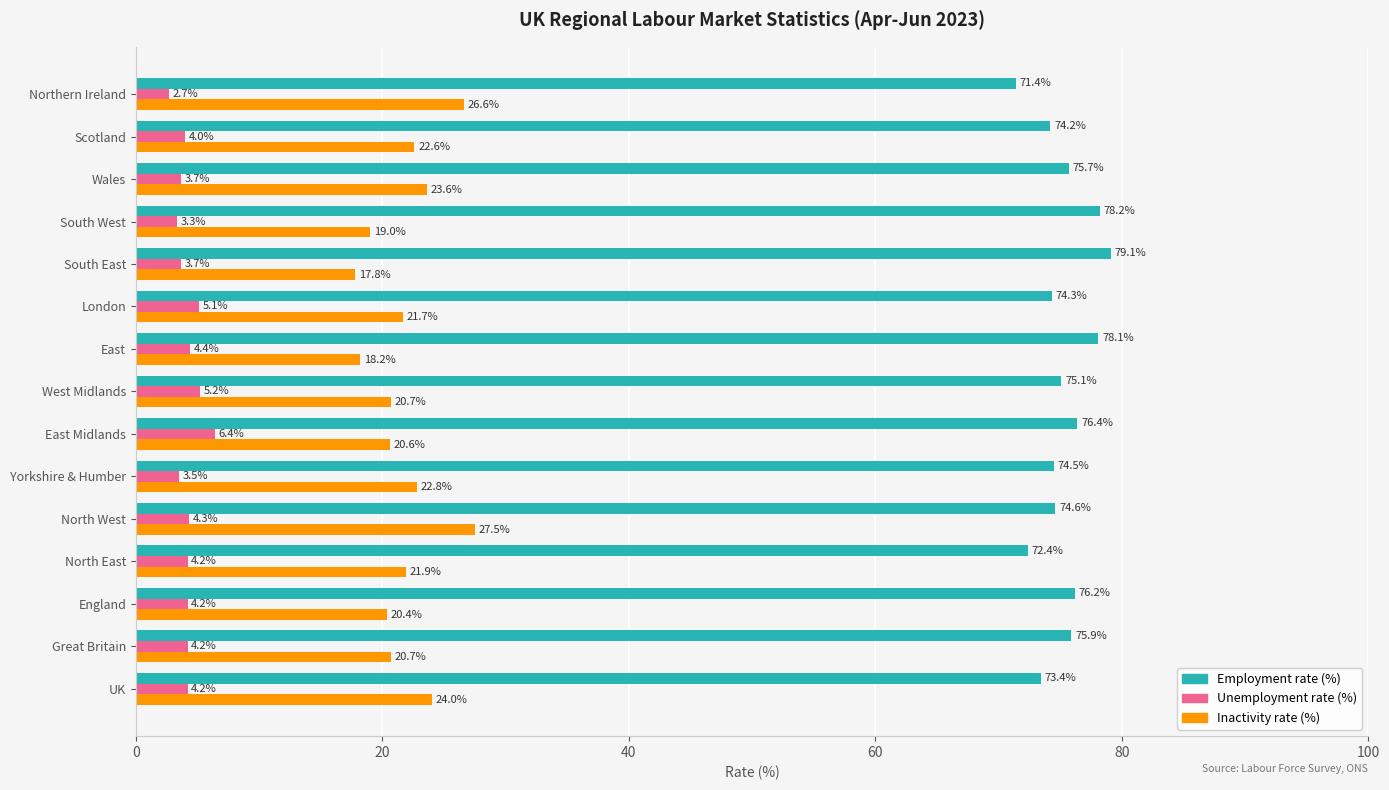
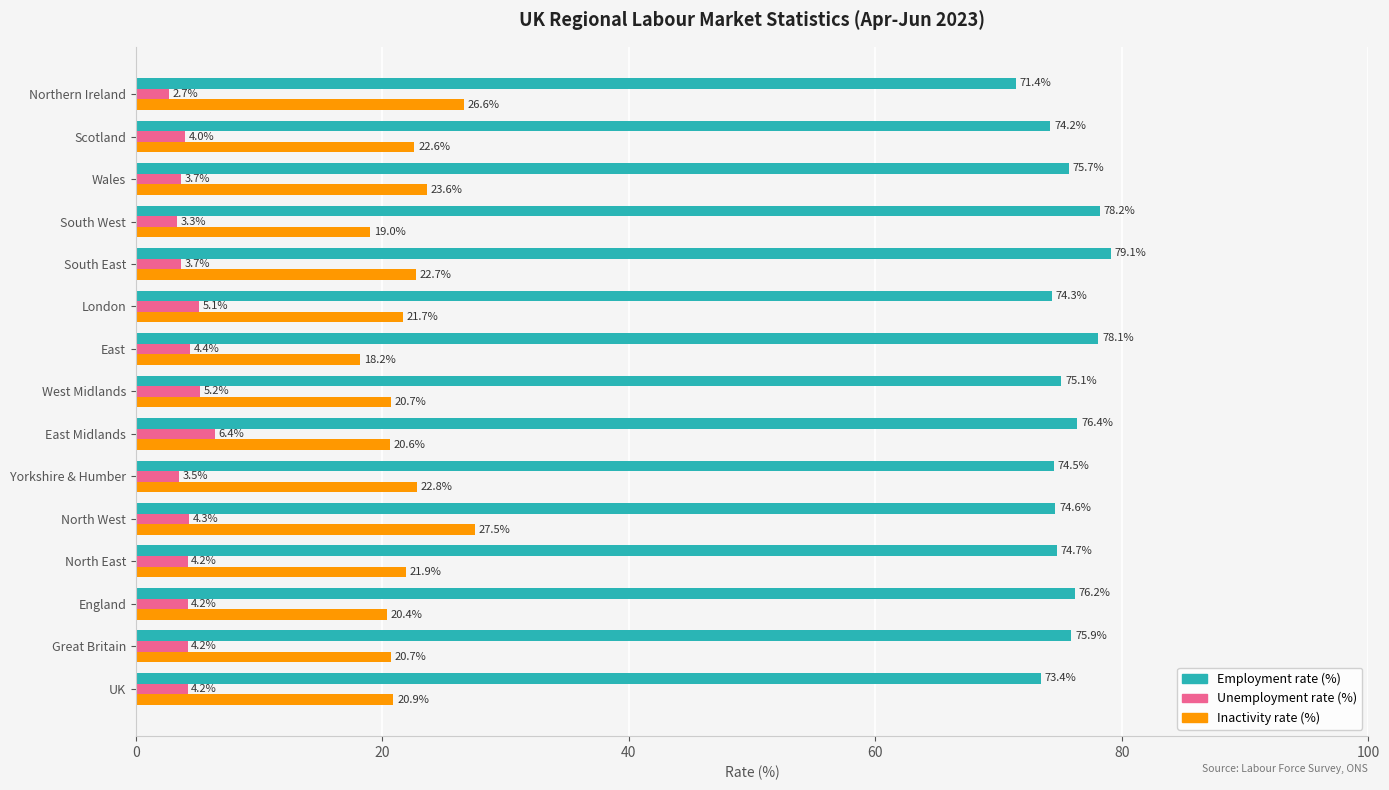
Inactivity rate (%), South East: 17.8% -> 22.7%
Employment rate (%), North East: 72.4% -> 74.7%
Inactivity rate (%), UK: 24.0% -> 20.9%
